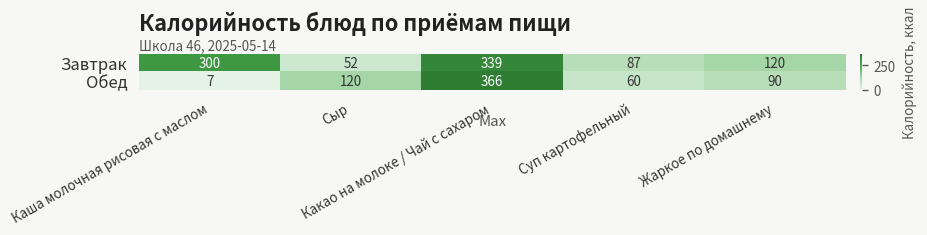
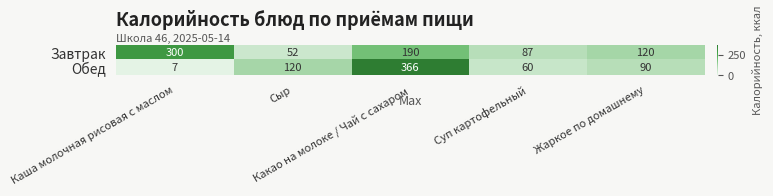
Завтрак, Какао на молоке / Чай с сахаром: 339 -> 190
